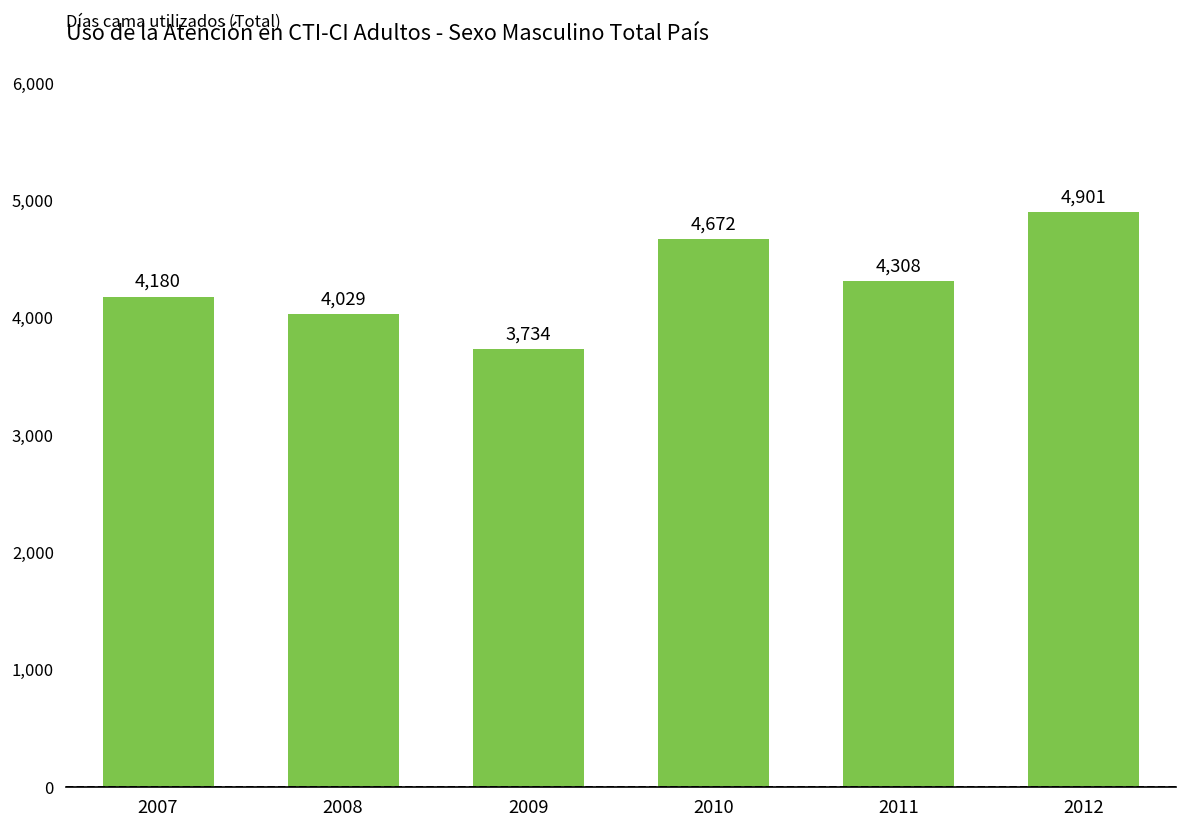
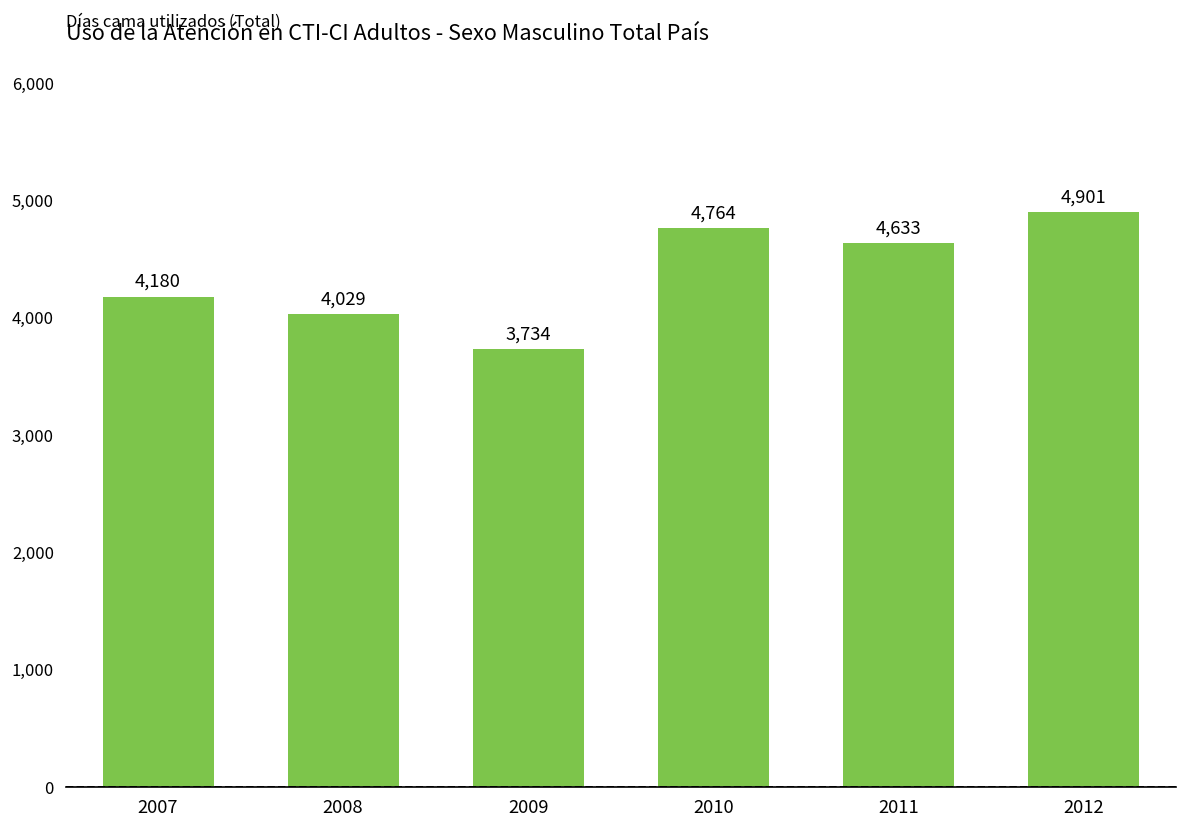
2010: 4,672 -> 4,764
2011: 4,308 -> 4,633
